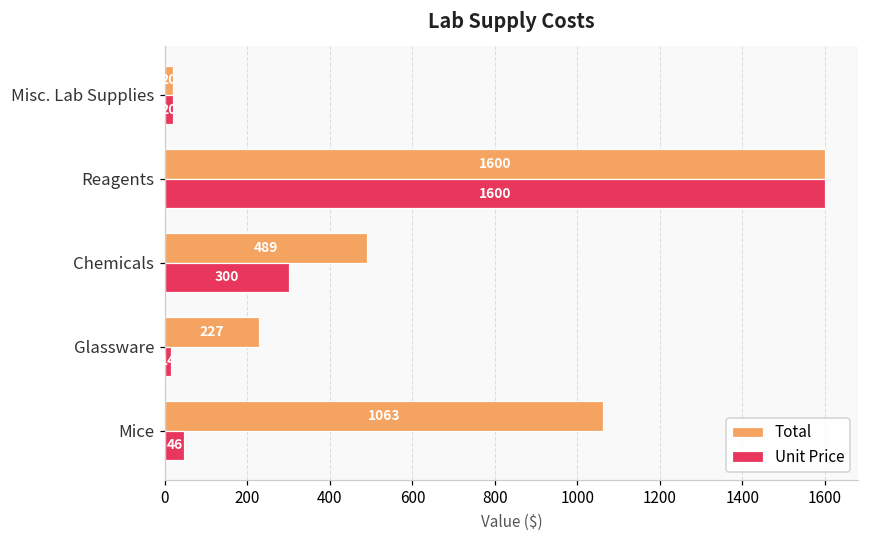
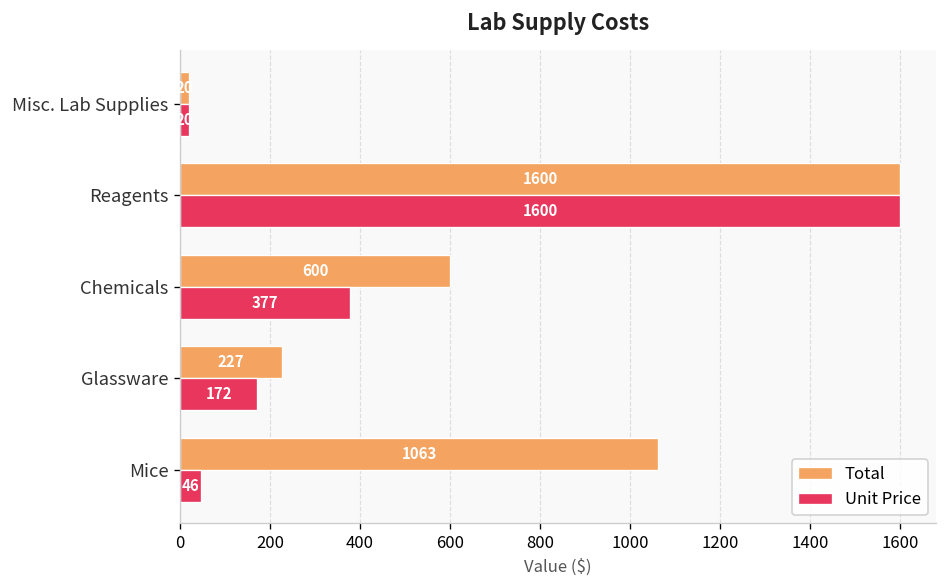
Total, Chemicals: 489 -> 600
Unit Price, Chemicals: 300 -> 377
Unit Price, Glassware: 10 -> 170
